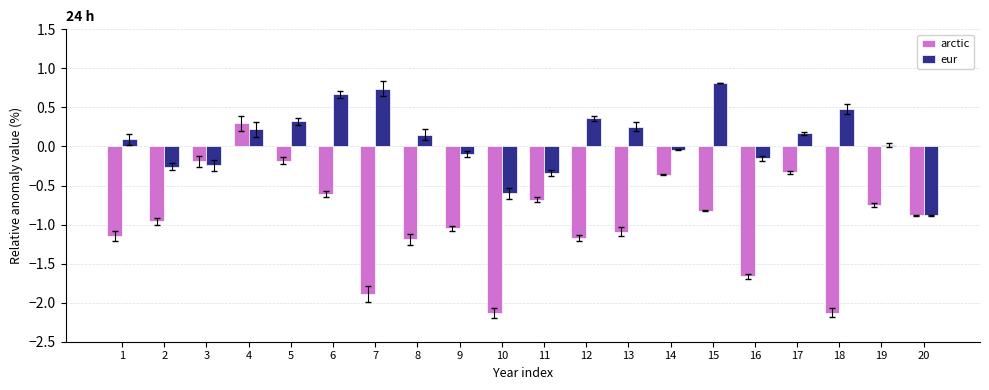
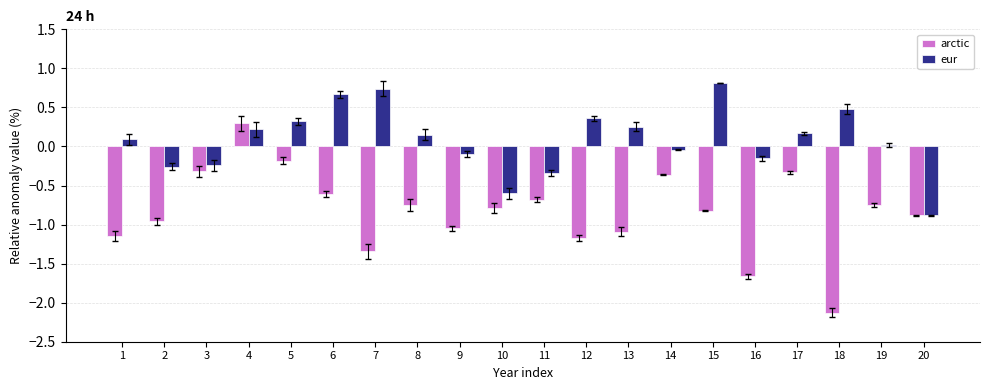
arctic, 3: -0.2 -> -0.3
arctic, 7: -1.9 -> -1.3
arctic, 8: -1.2 -> -0.8
arctic, 10: -2.1 -> -0.8
